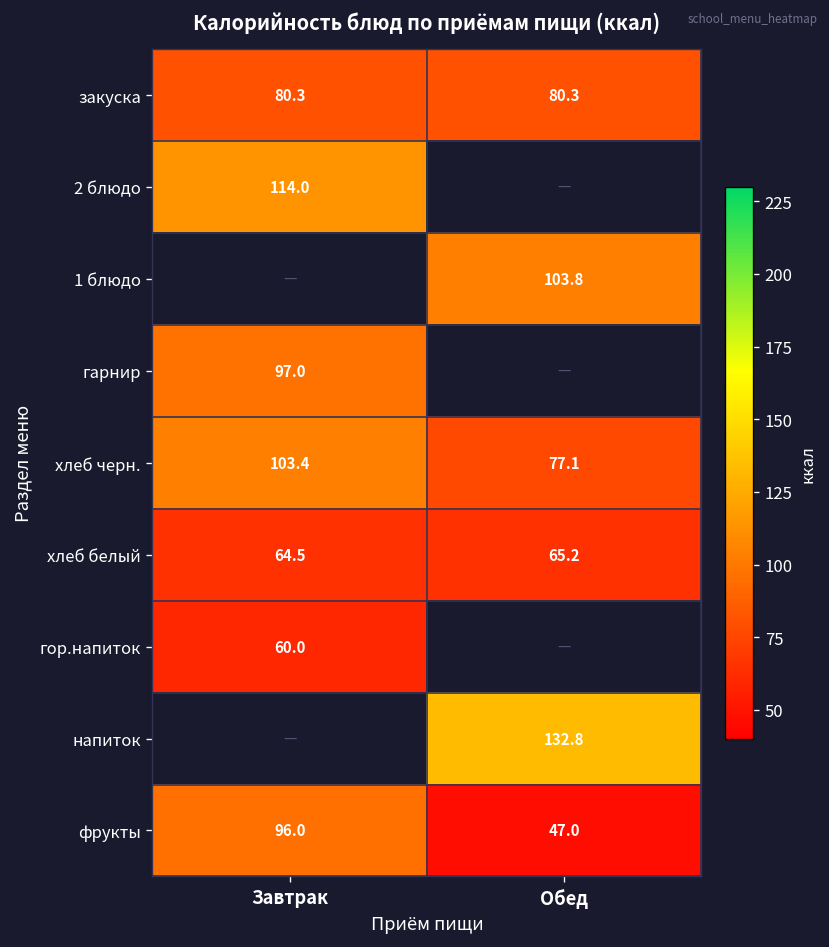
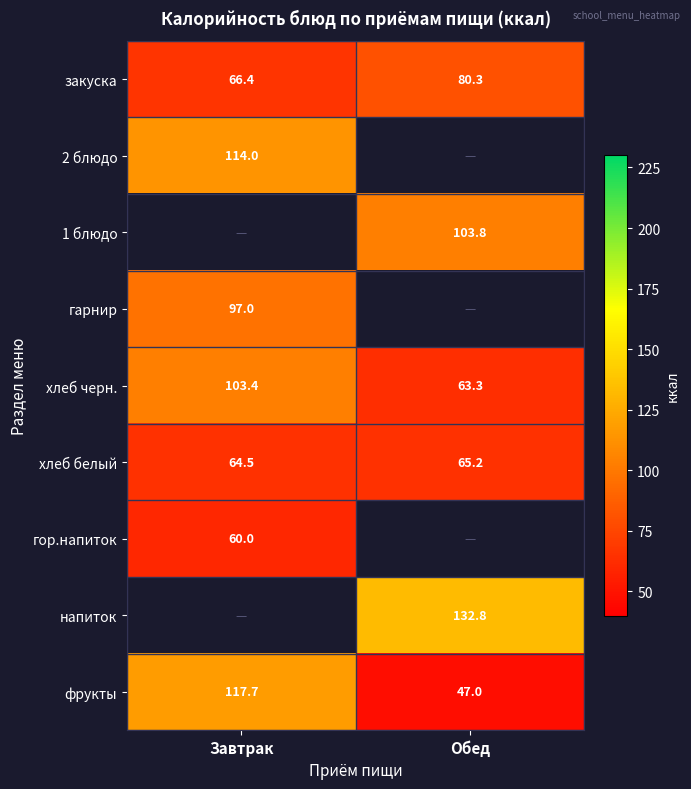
закуска, Завтрак: 80.3 -> 66.4
хлеб черн., Обед: 77.1 -> 63.3
фрукты, Завтрак: 96.0 -> 117.7
